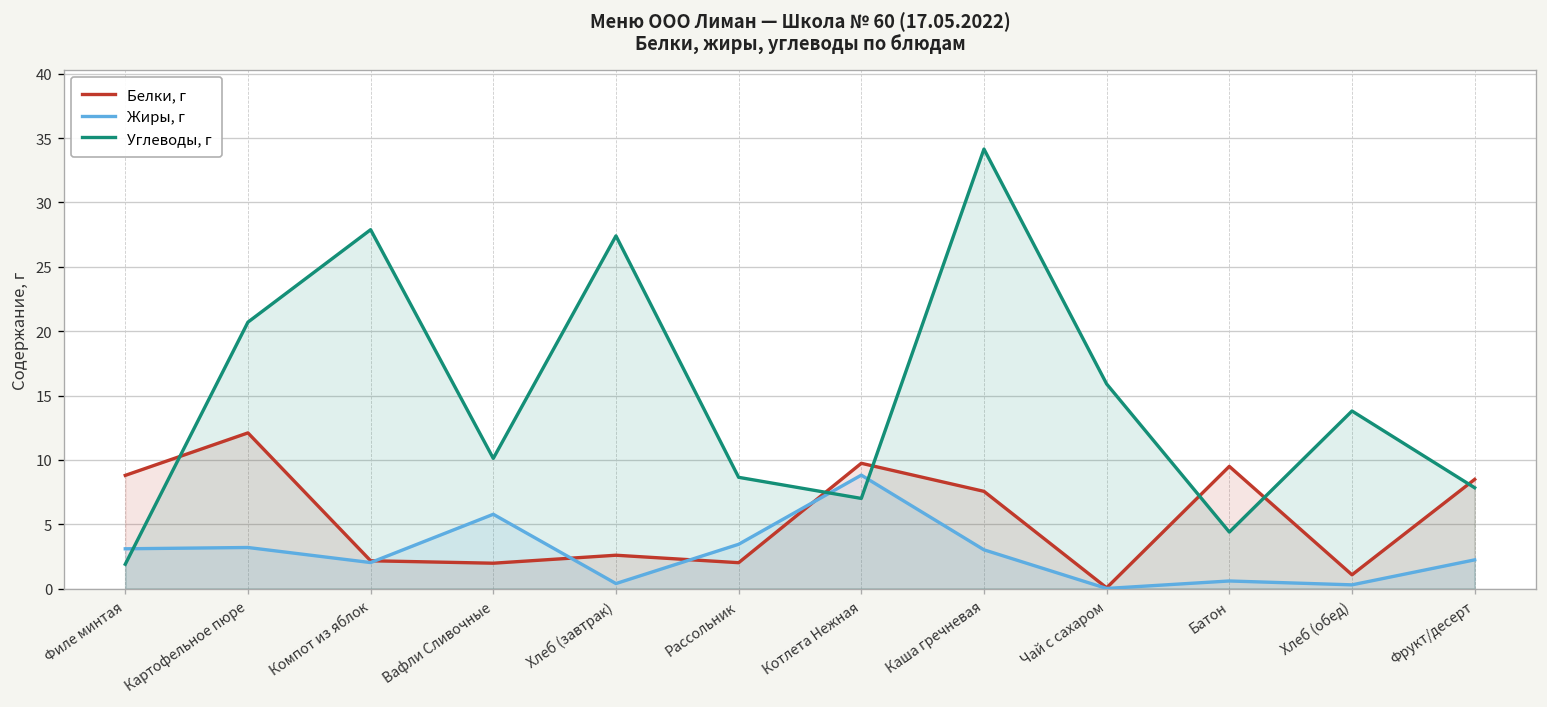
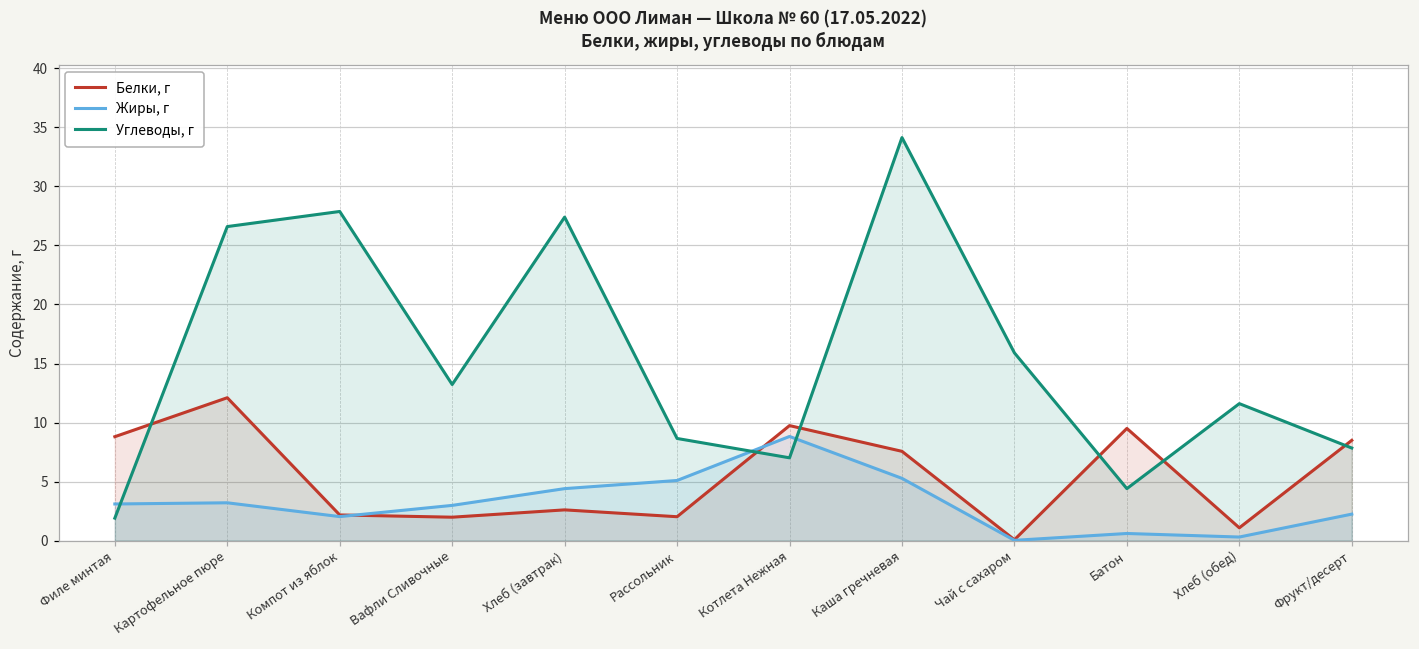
Углеводы, г, Картофельное пюре: 20.7 -> 26.6
Жиры, г, Вафли Сливочные: 5.8 -> 3.0
Углеводы, г, Вафли Сливочные: 10.1 -> 13.2
Жиры, г, Хлеб (завтрак): 0.4 -> 4.4
Жиры, г, Рассольник: 3.5 -> 5.1
Жиры, г, Каша гречневая: 3.0 -> 5.3
Углеводы, г, Хлеб (обед): 13.8 -> 11.6
